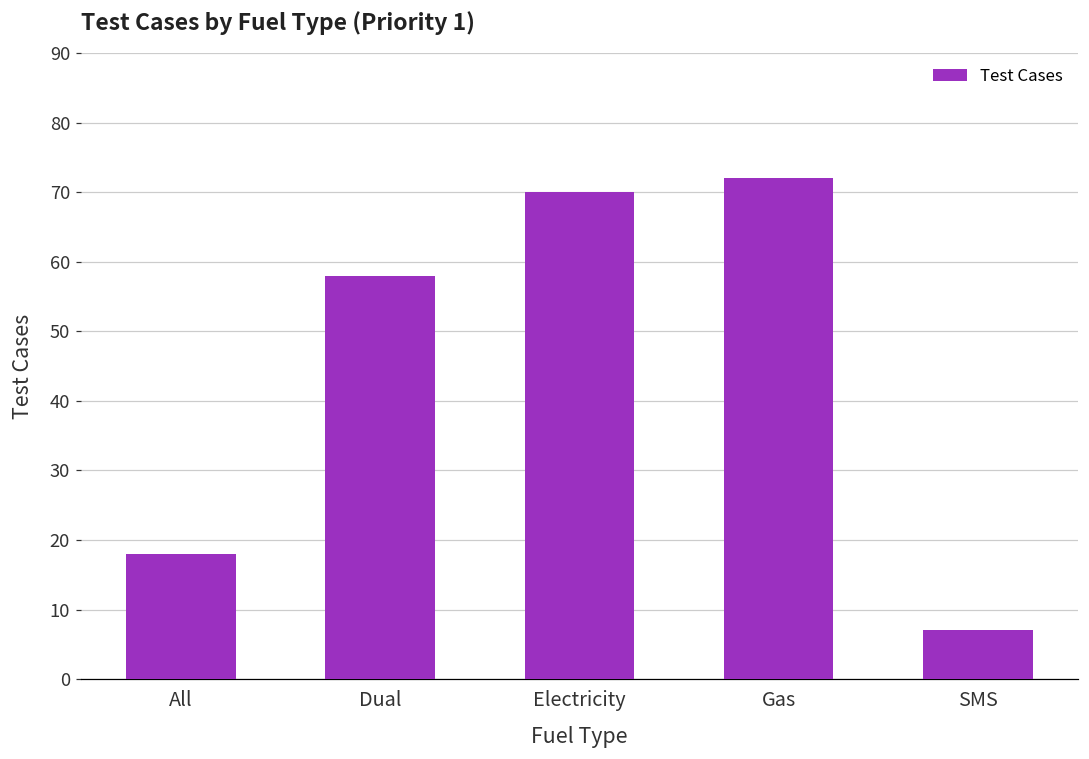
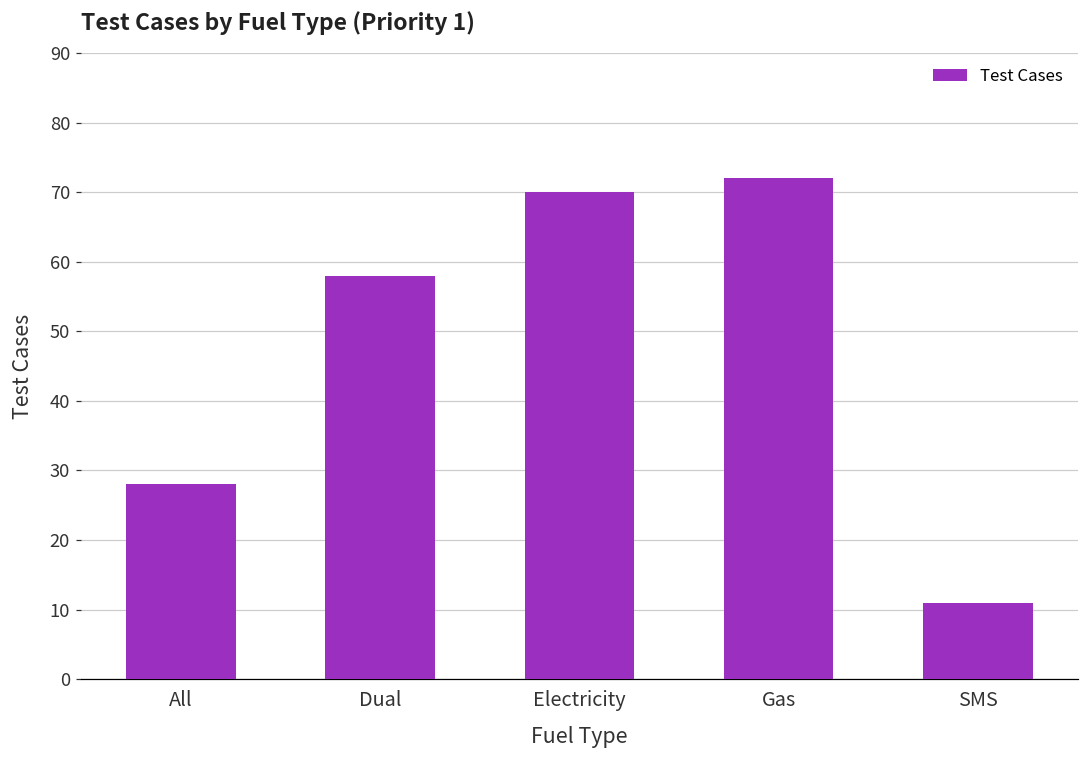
All: 18 -> 28
SMS: 7 -> 11
